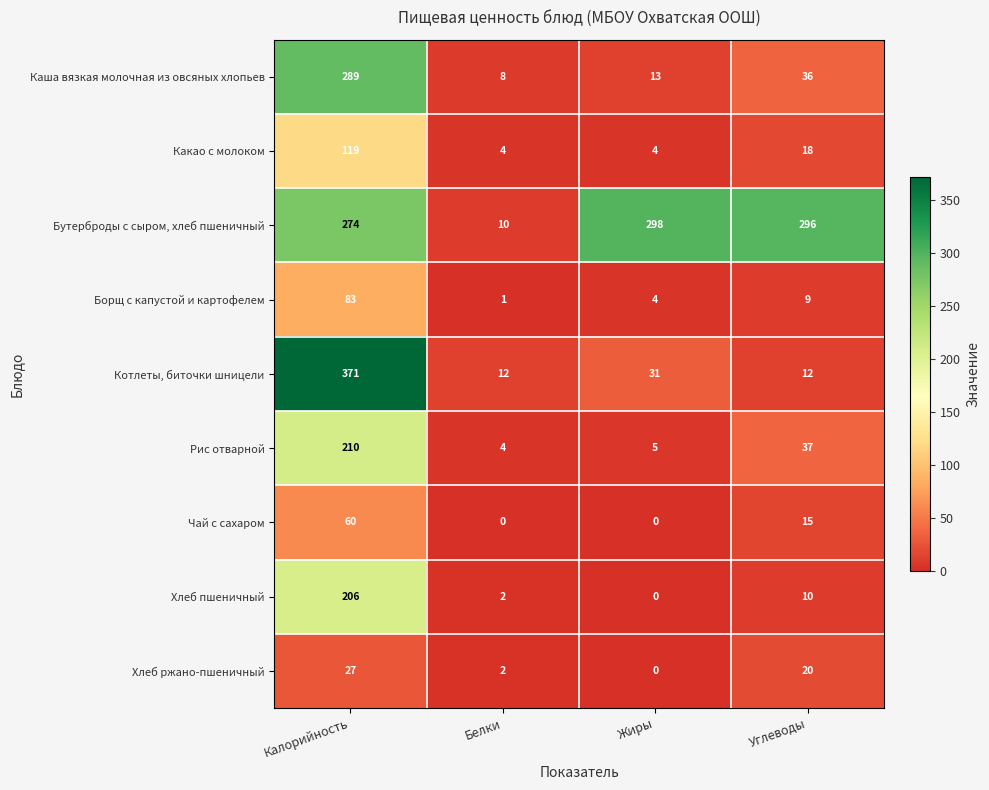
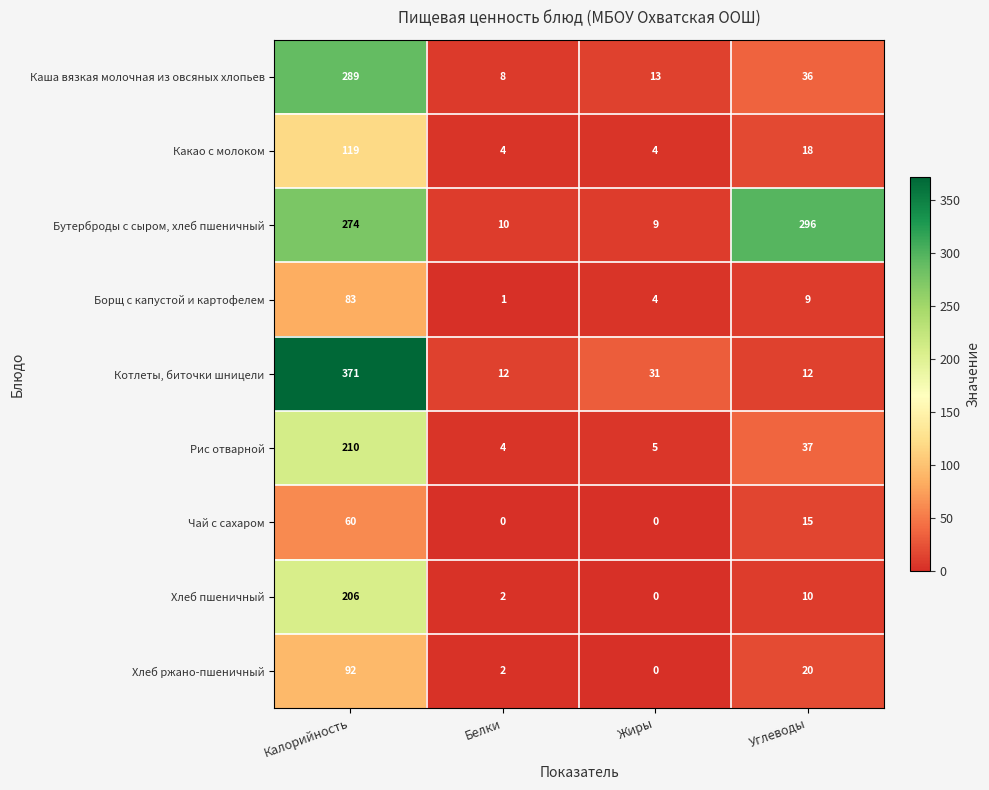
Бутерброды с сыром, хлеб пшеничный, Жиры: 298 -> 9
Хлеб ржано-пшеничный, Калорийность: 27 -> 92
